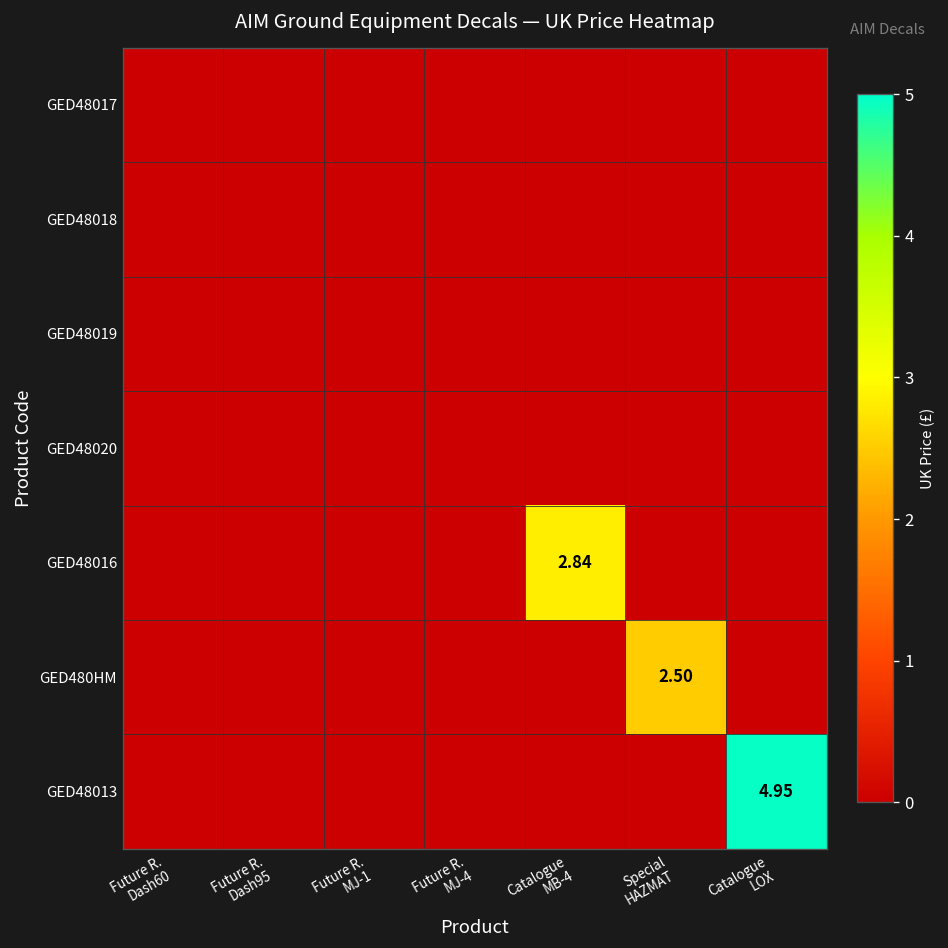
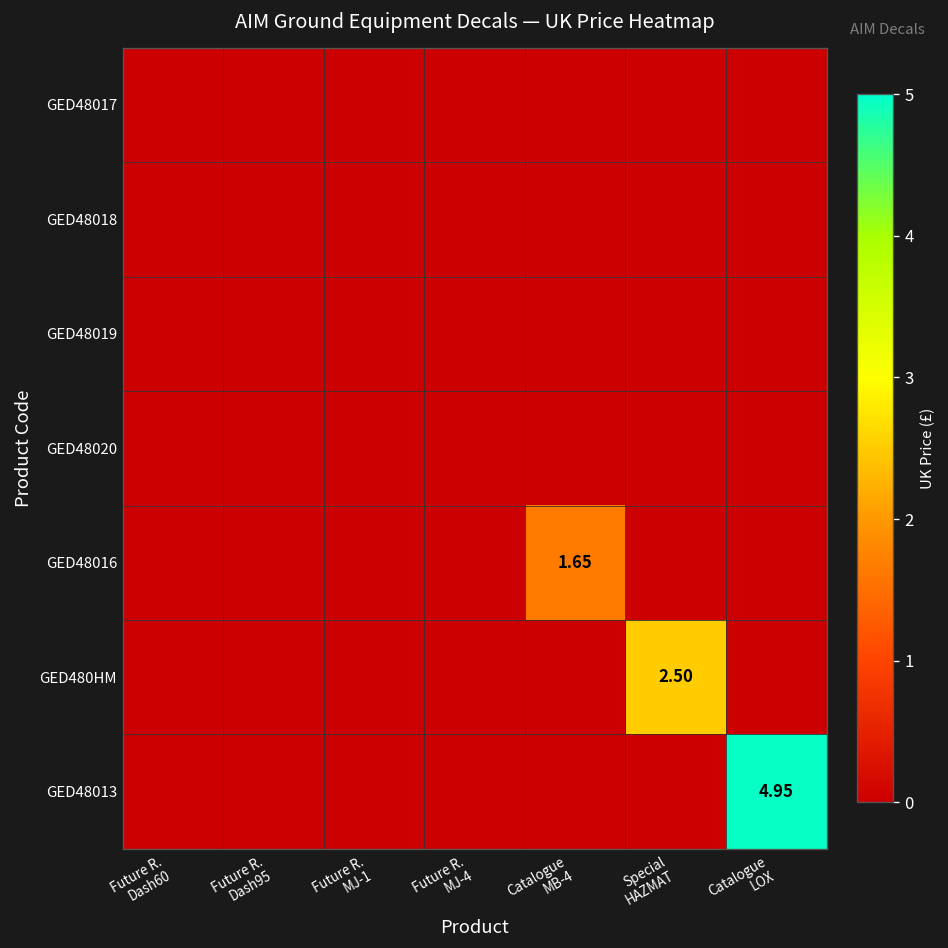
GED48016, Catalogue MB-4: 2.84 -> 1.65
